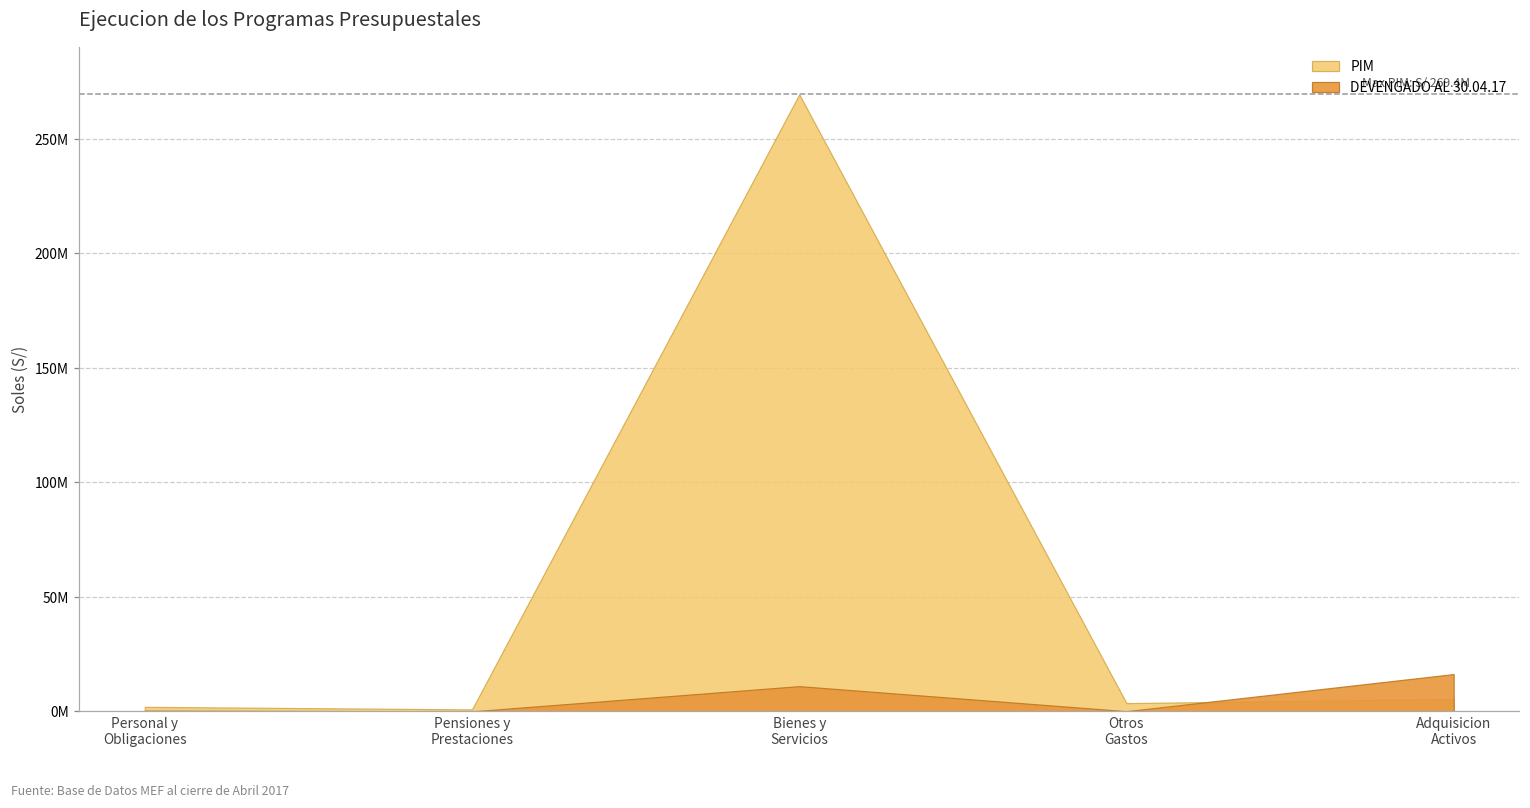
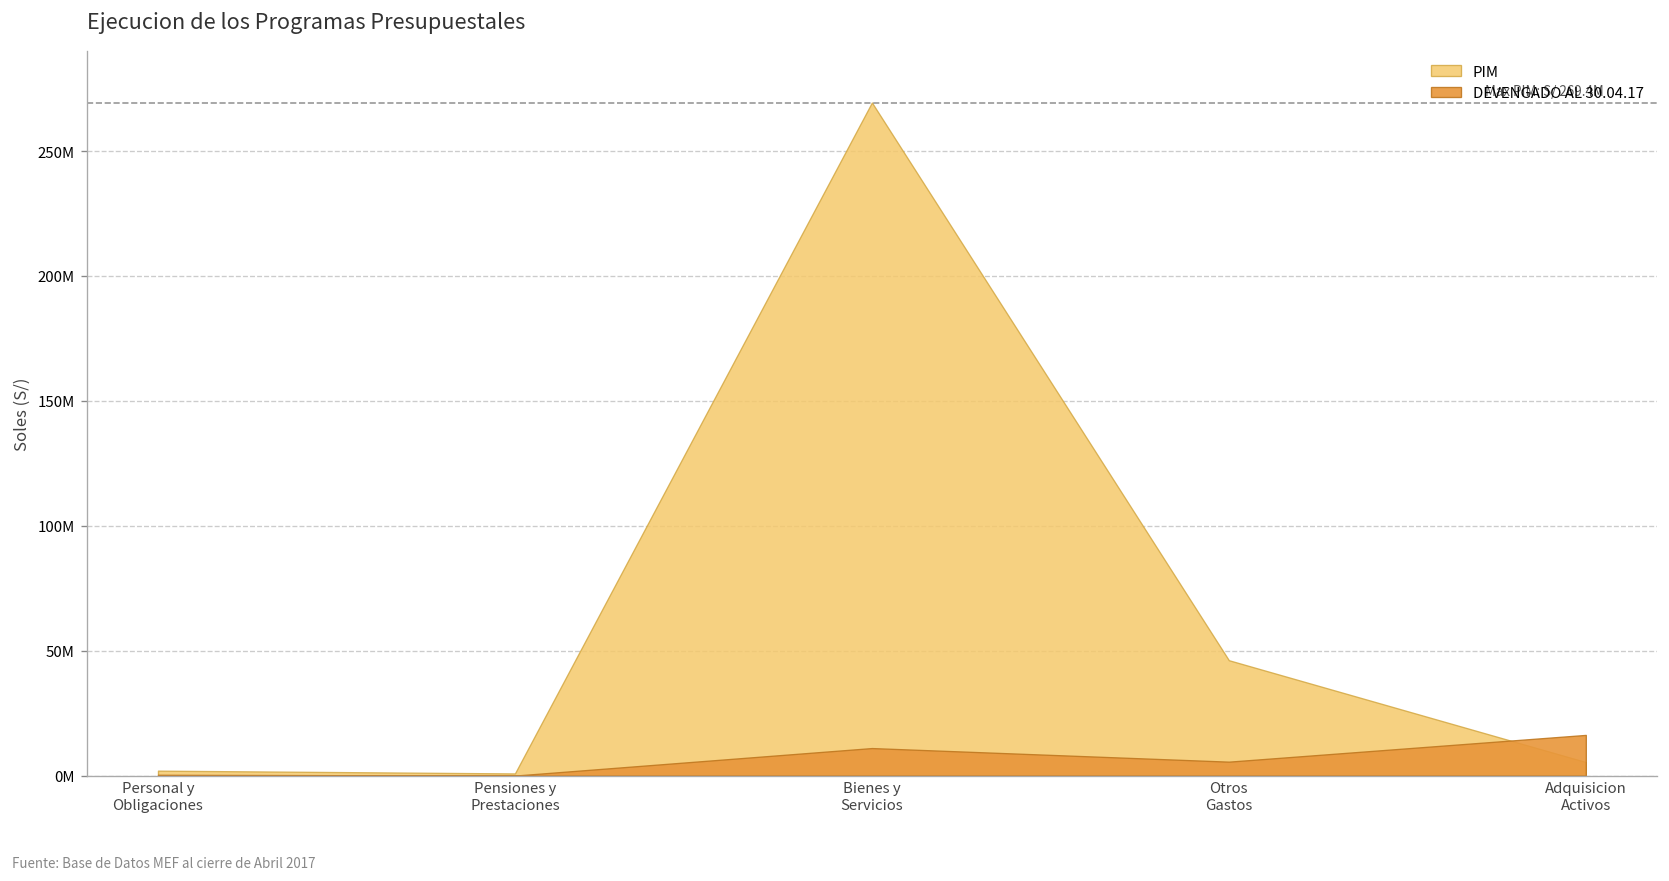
PIM, Otros Gastos: 4000000 -> 46000000
DEVENGADO AL 30.04.17, Otros Gastos: 0 -> 6000000
